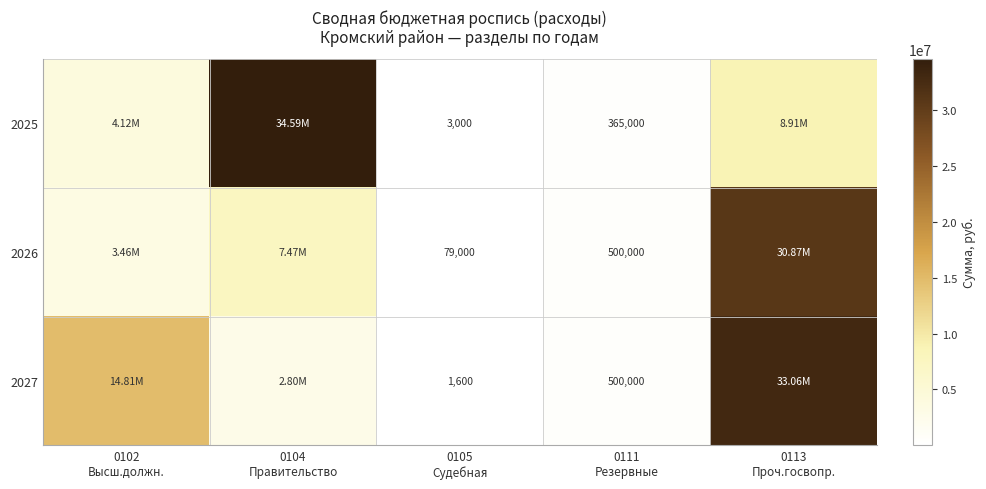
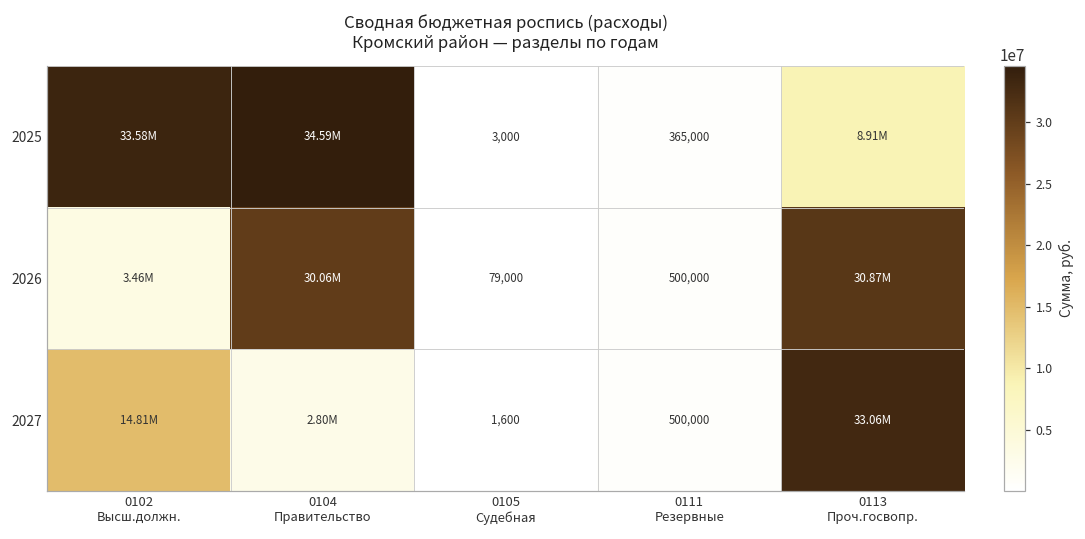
2025, 0102 Высш.должн.: 4.12M -> 33.58M
2026, 0104 Правительство: 7.47M -> 30.06M
